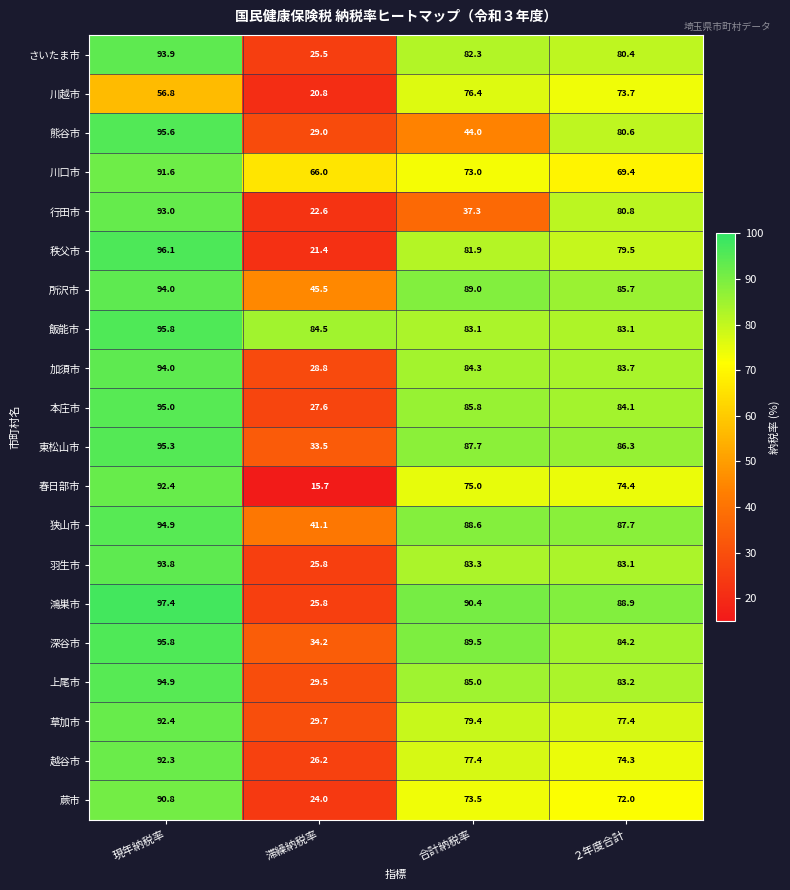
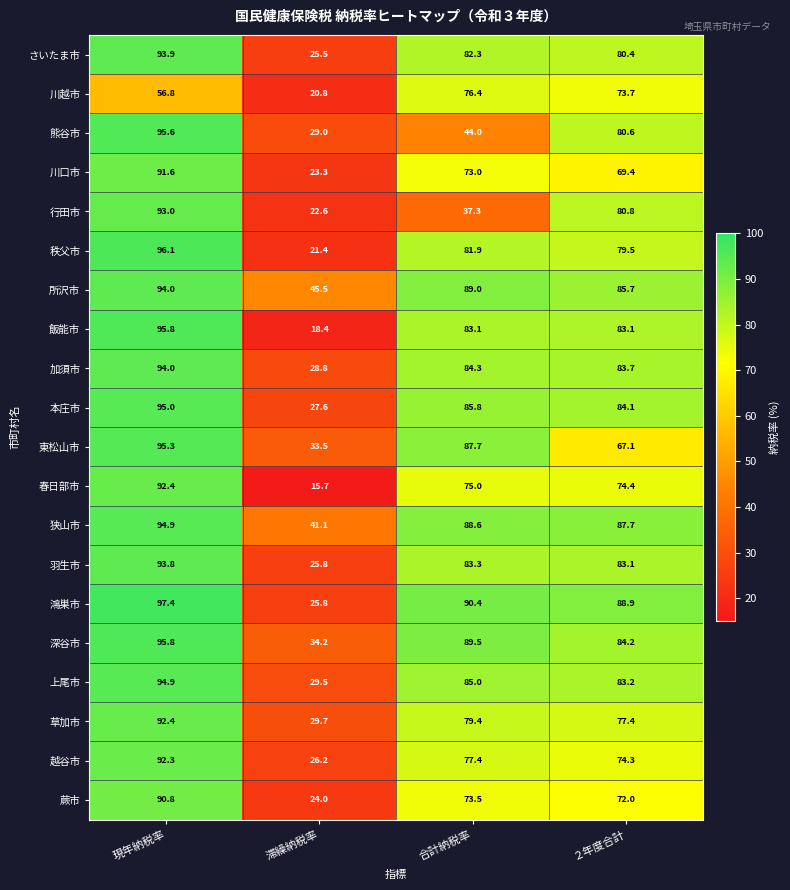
川口市, 滞繰納税率: 66.0 -> 23.3
飯能市, 滞繰納税率: 84.5 -> 18.4
東松山市, ２年度合計: 86.3 -> 67.1
